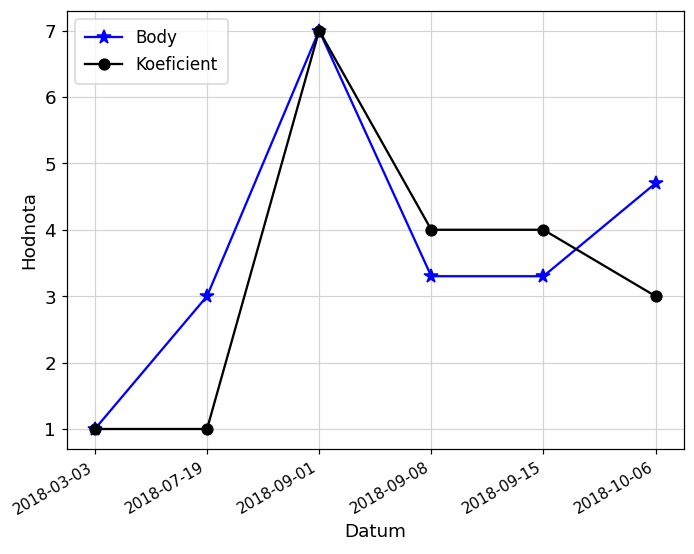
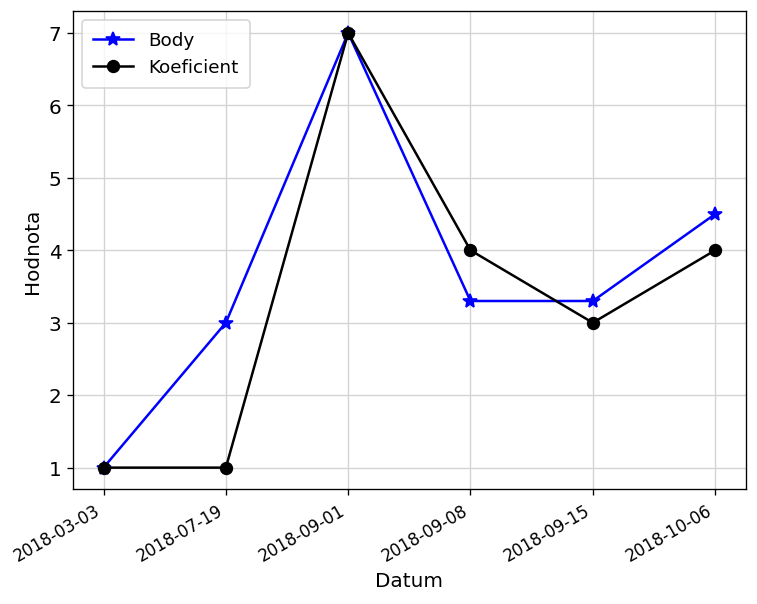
Koeficient, 2018-09-15: 4 -> 3
Body, 2018-10-06: 4.7 -> 4.5
Koeficient, 2018-10-06: 3 -> 4
